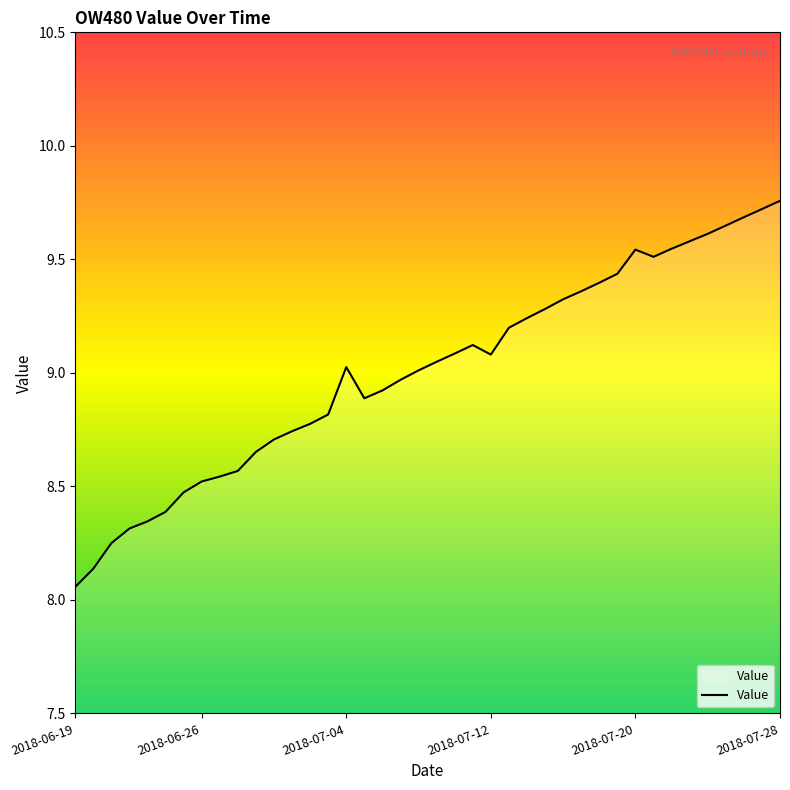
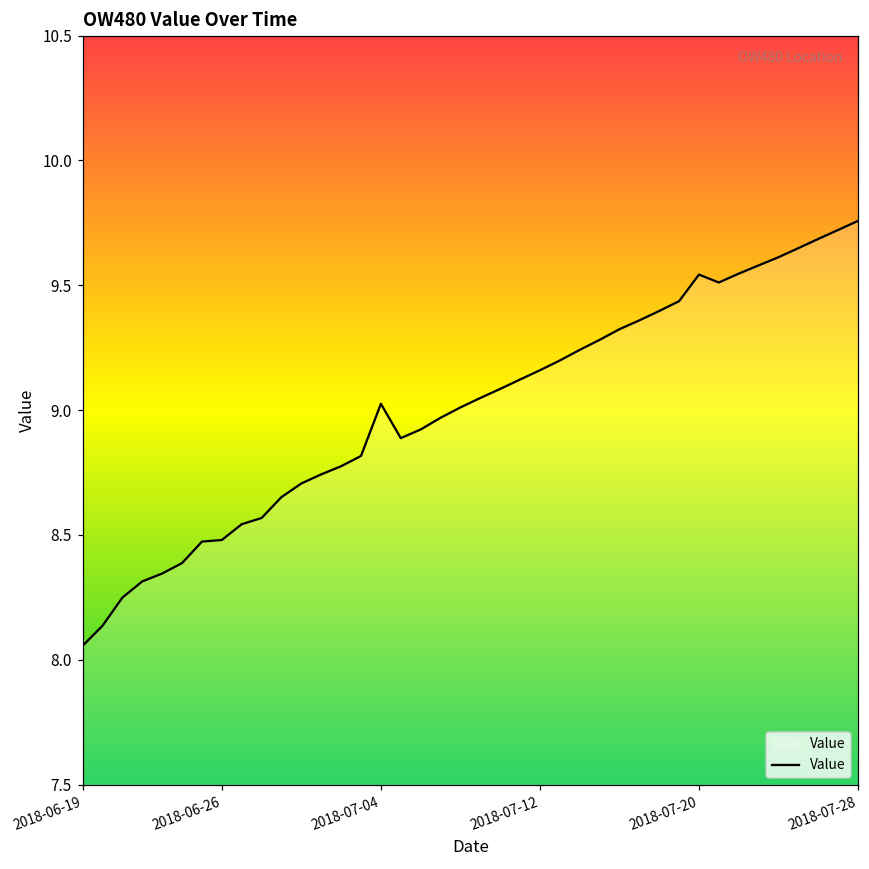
2018-06-26: 8.52 -> 8.48
2018-07-12: 9.08 -> 9.16
